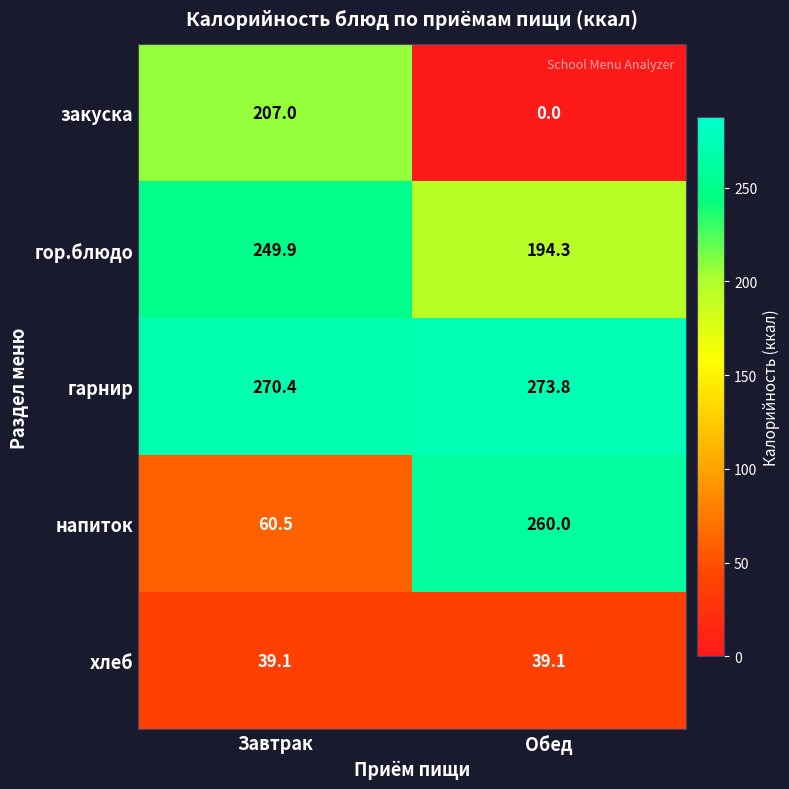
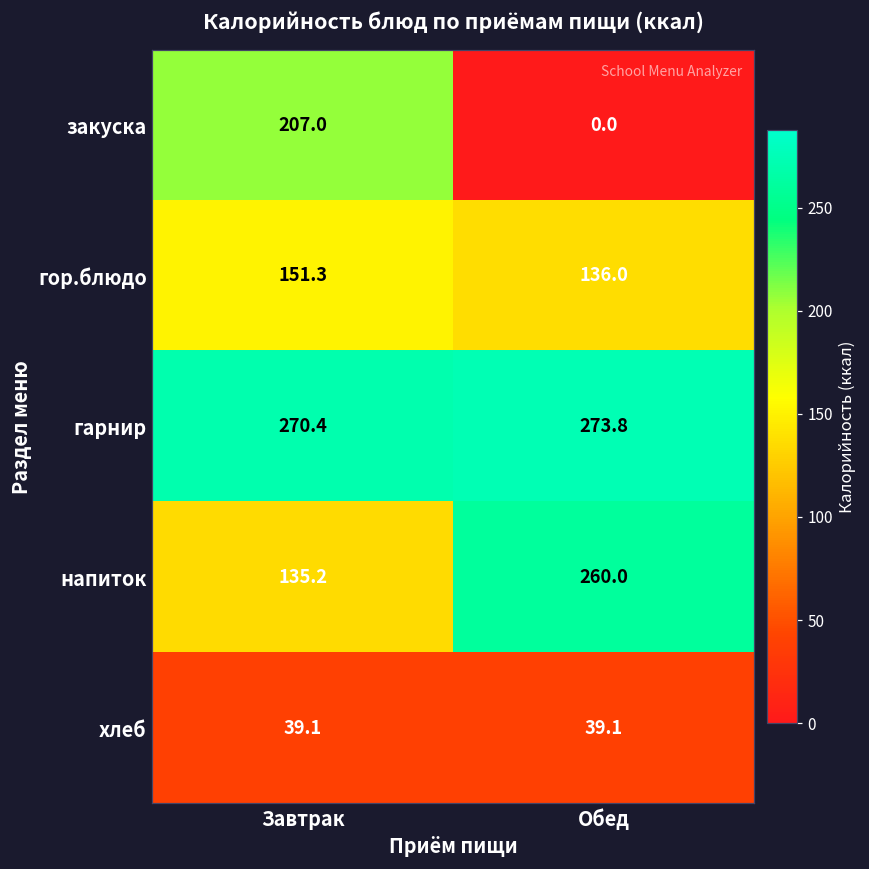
гор.блюдо, Завтрак: 249.9 -> 151.3
гор.блюдо, Обед: 194.3 -> 136.0
напиток, Завтрак: 60.5 -> 135.2
